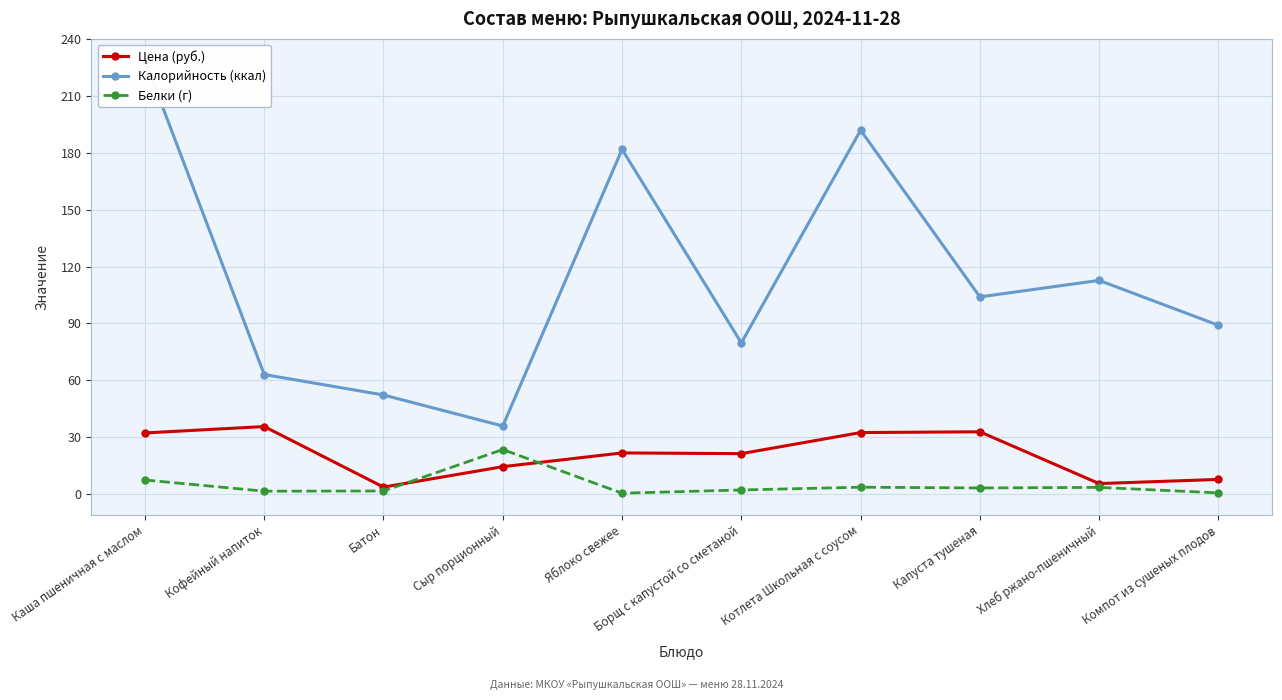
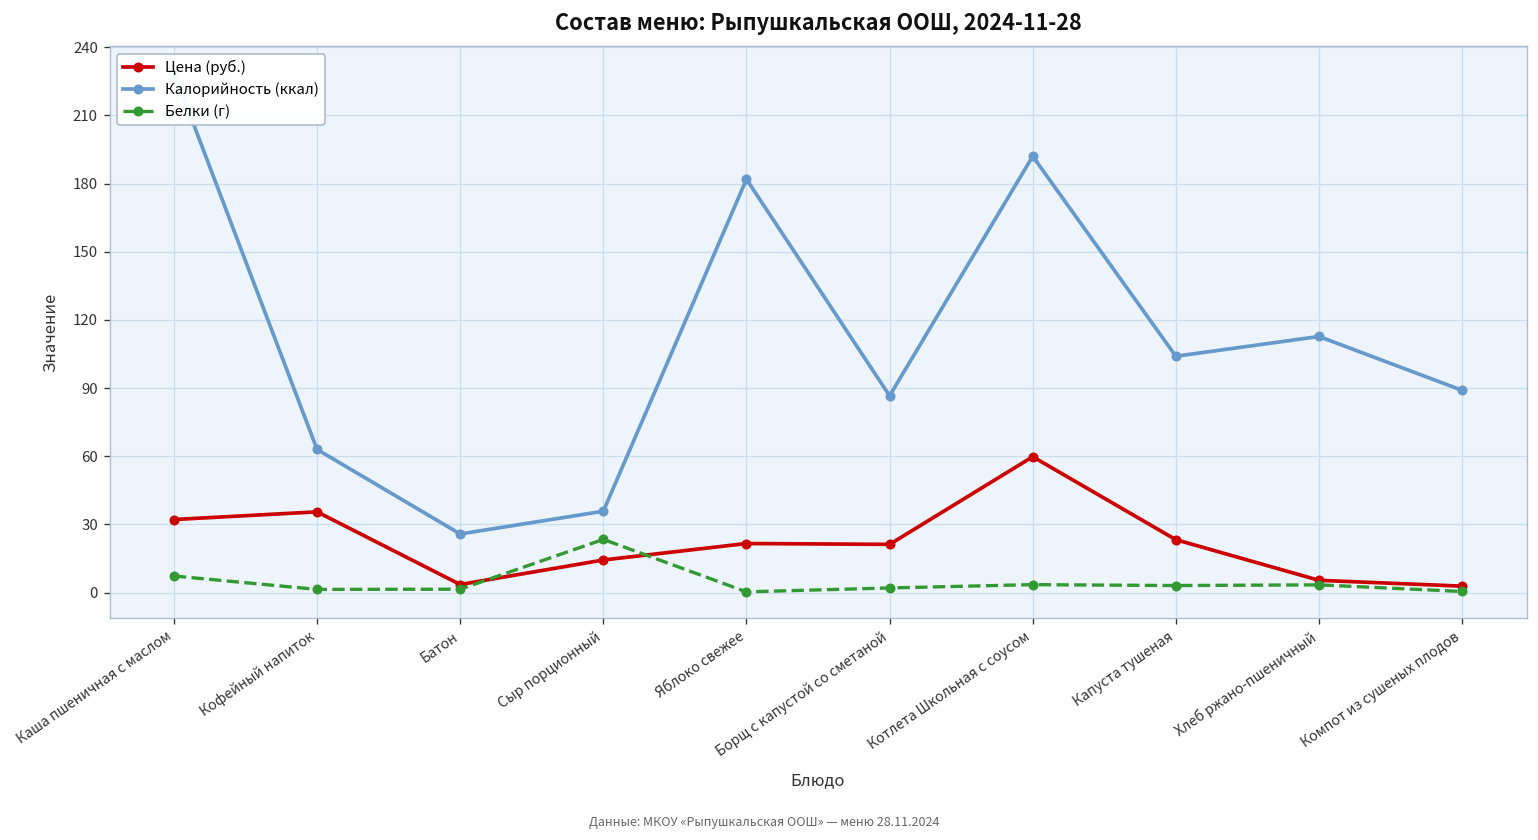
Калорийность (ккал), Батон: 52 -> 26
Калорийность (ккал), Борщ с капустой со сметаной: 80 -> 87
Цена (руб.), Котлета Школьная с соусом: 32 -> 60
Цена (руб.), Капуста тушеная: 33 -> 23
Цена (руб.), Компот из сушеных плодов: 8 -> 3
